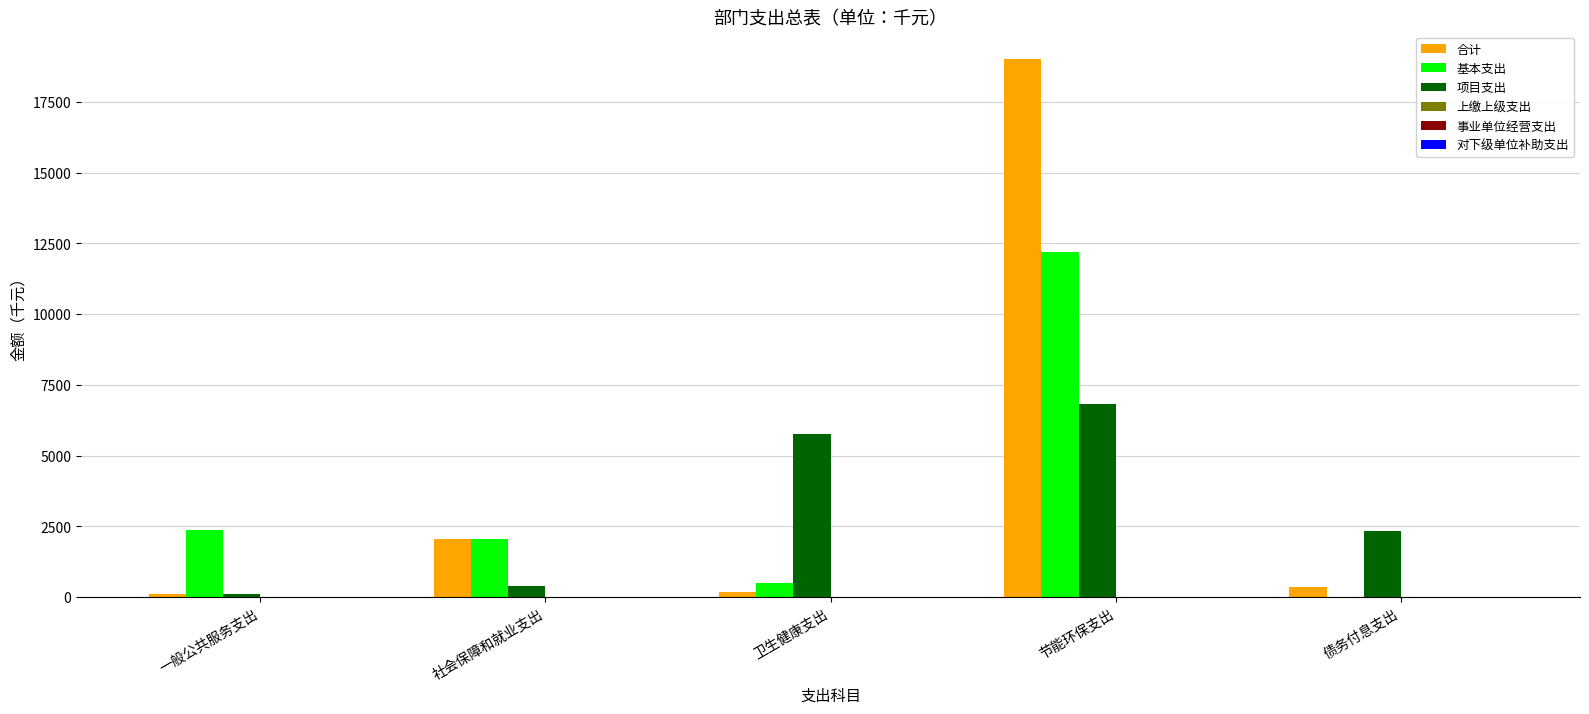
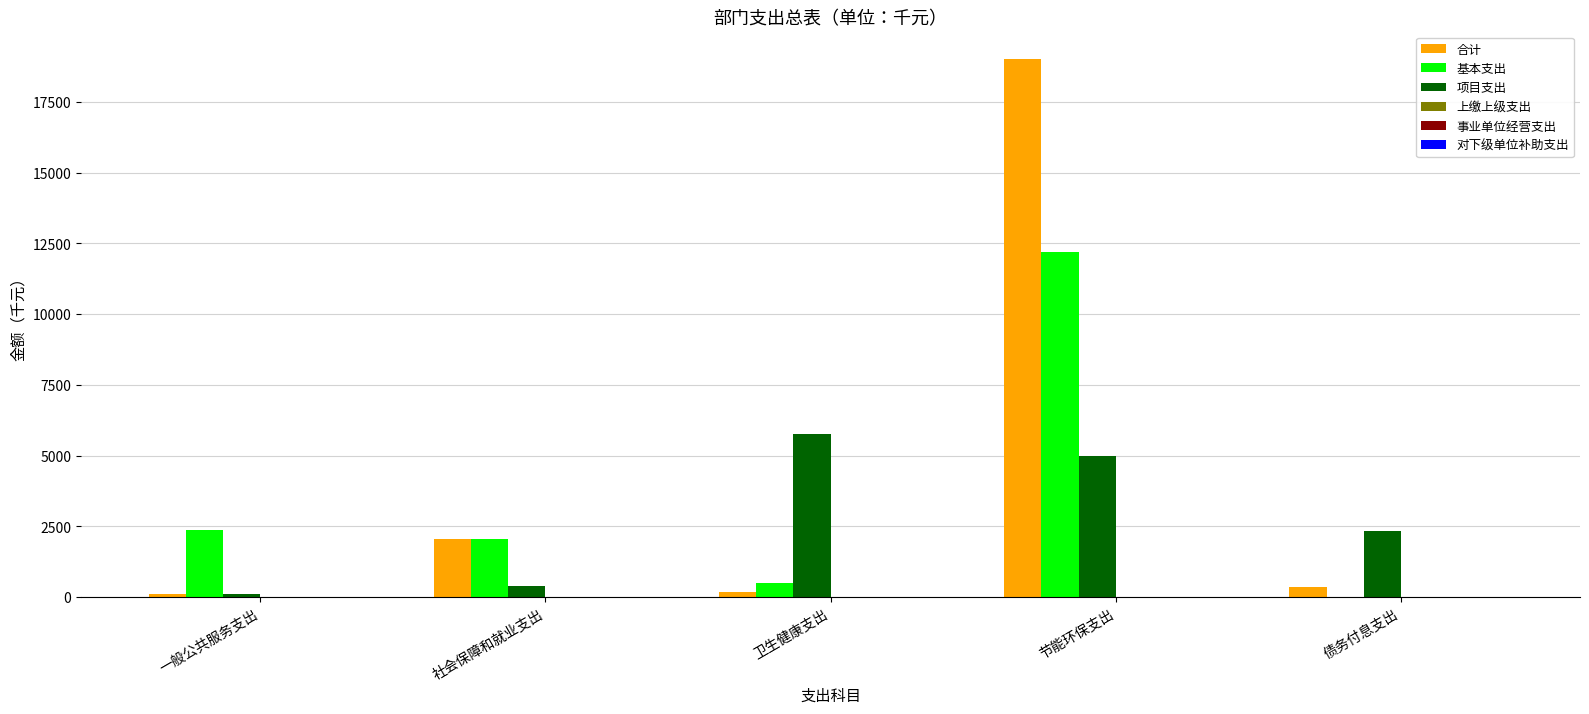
项目支出, 节能环保支出: 6800 -> 5000
